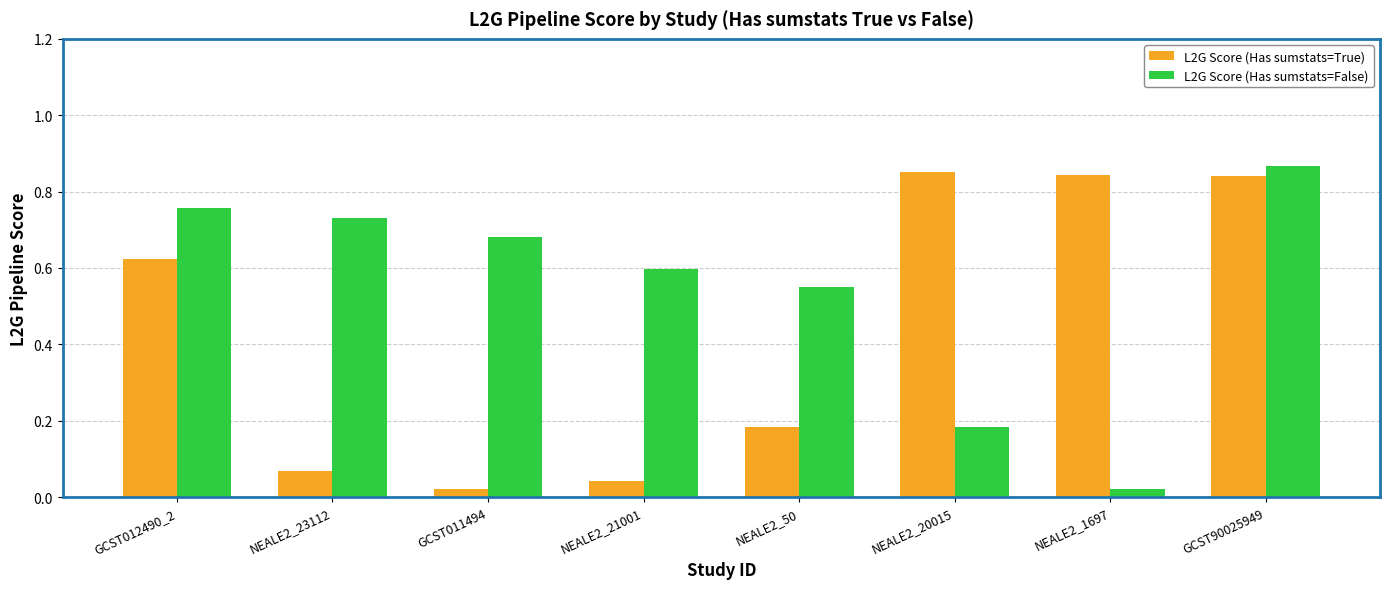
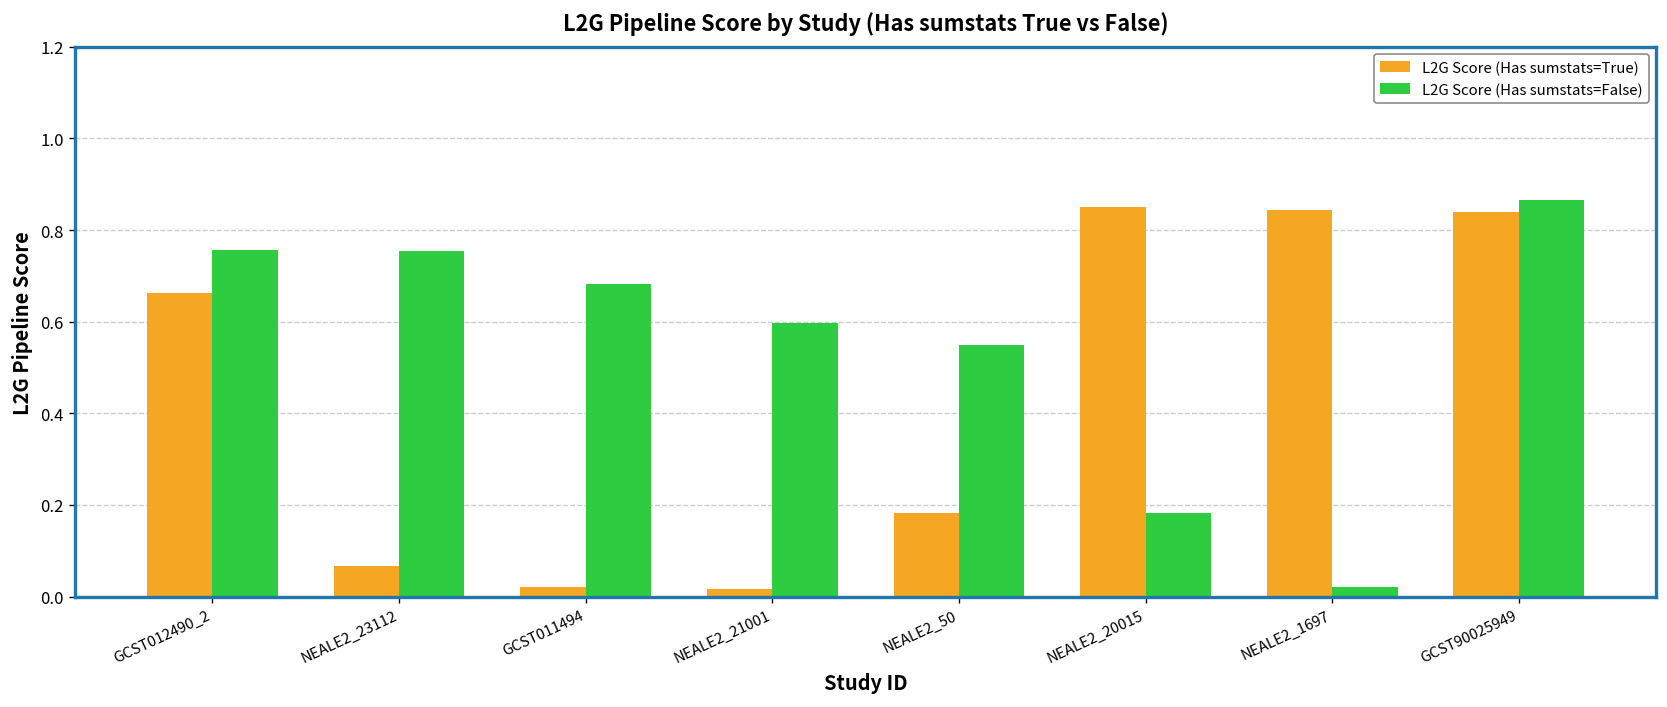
L2G Score (Has sumstats=True), GCST012490_2: 0.62 -> 0.66
L2G Score (Has sumstats=False), NEALE2_23112: 0.73 -> 0.75
L2G Score (Has sumstats=True), NEALE2_21001: 0.04 -> 0.02
